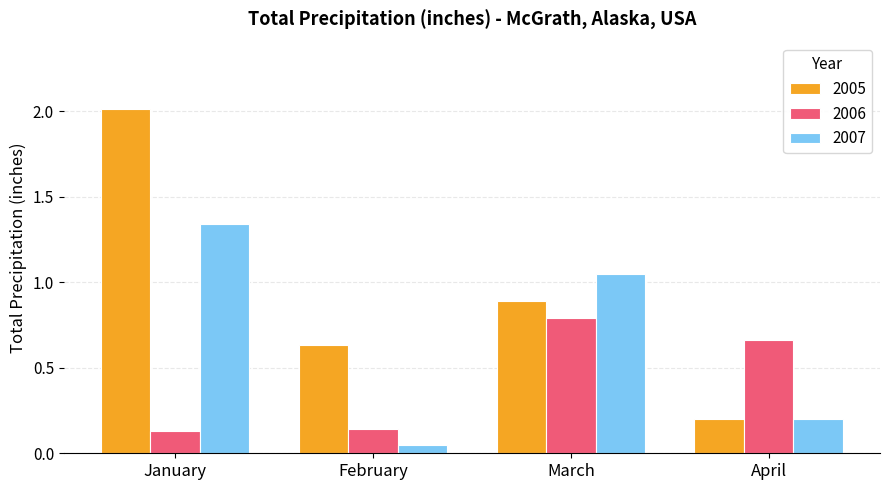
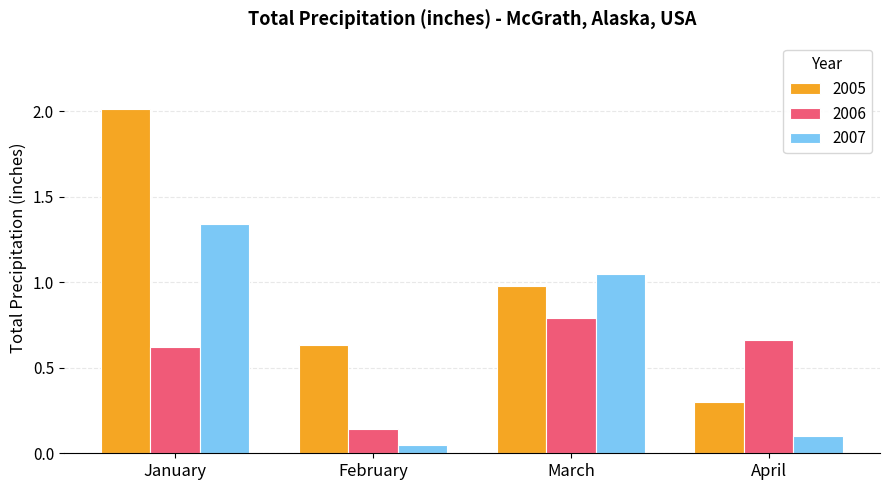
2006, January: 0.13 -> 0.62
2005, March: 0.89 -> 0.98
2005, April: 0.2 -> 0.3
2007, April: 0.2 -> 0.1
